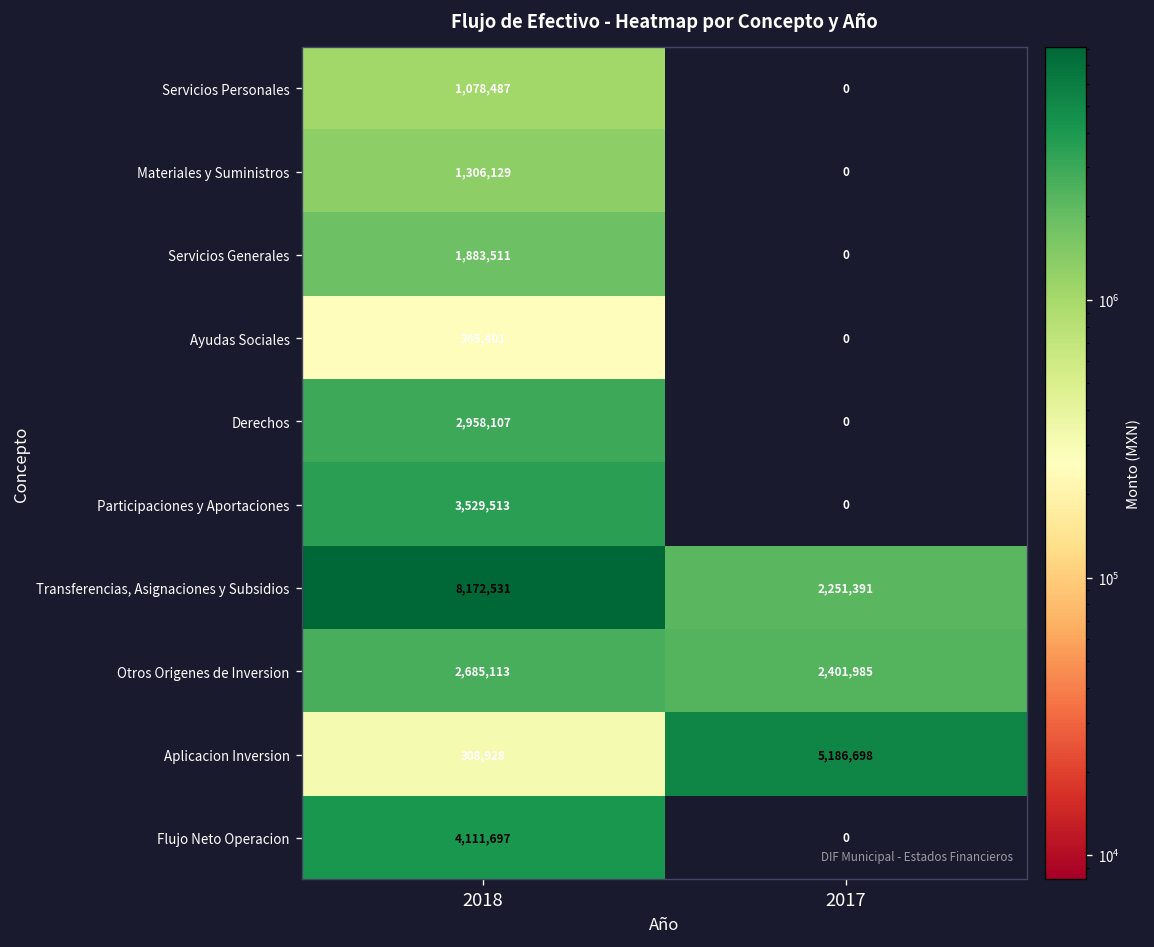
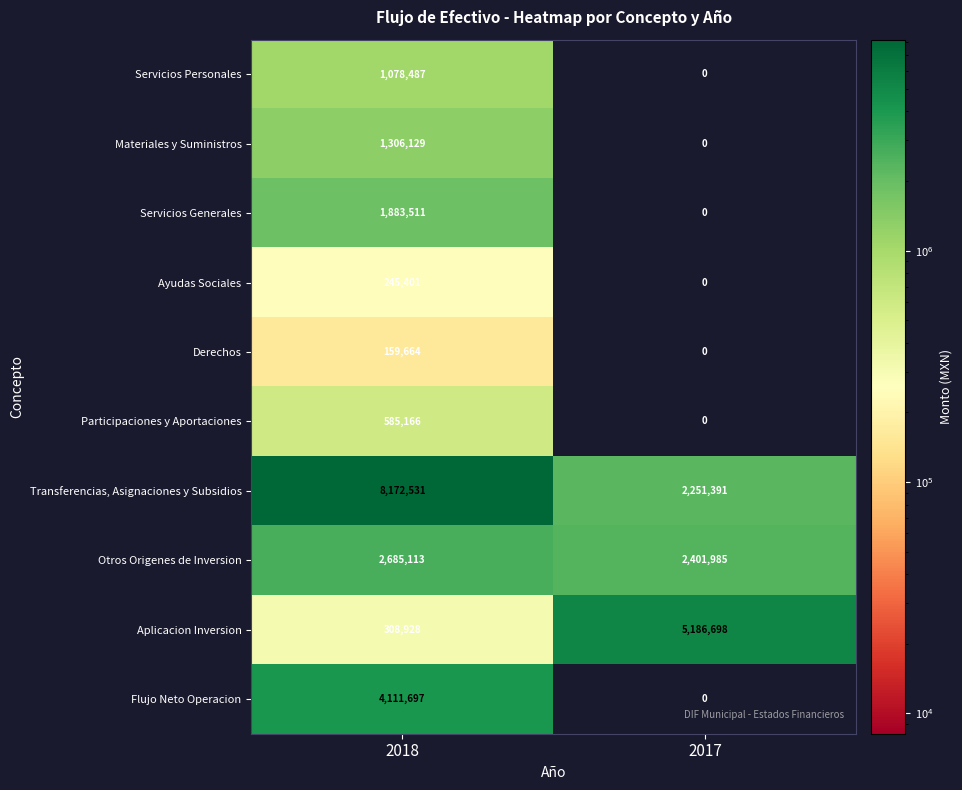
Derechos, 2018: 2,958,107 -> 159,664
Participaciones y Aportaciones, 2018: 3,529,513 -> 585,166
